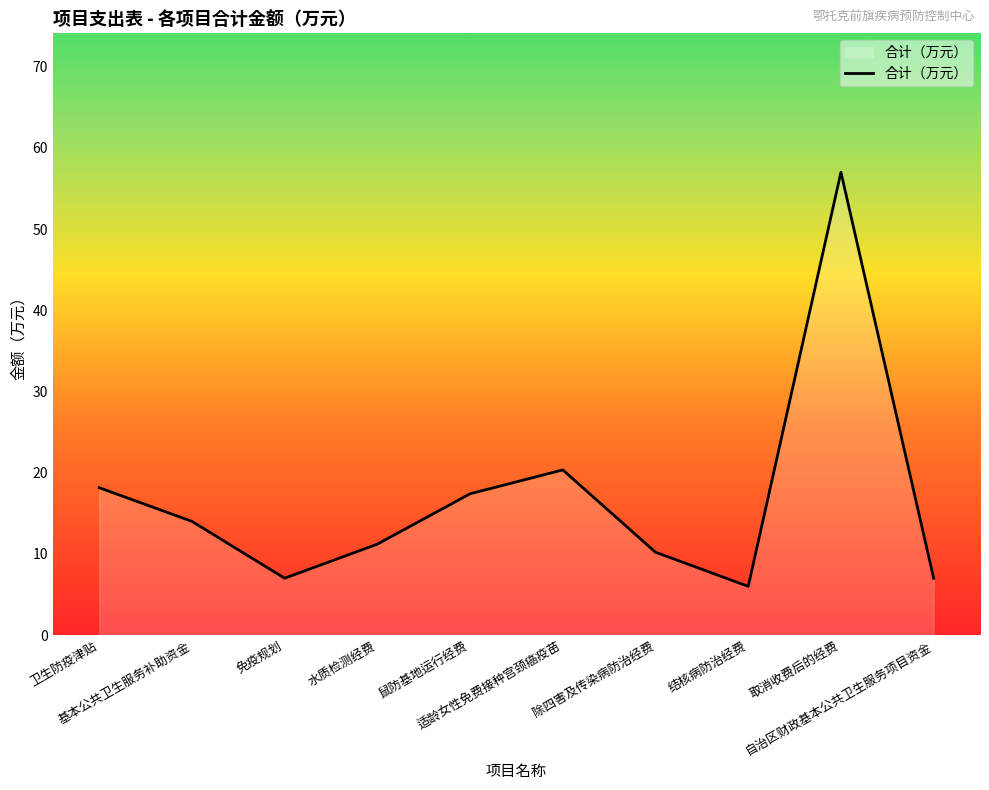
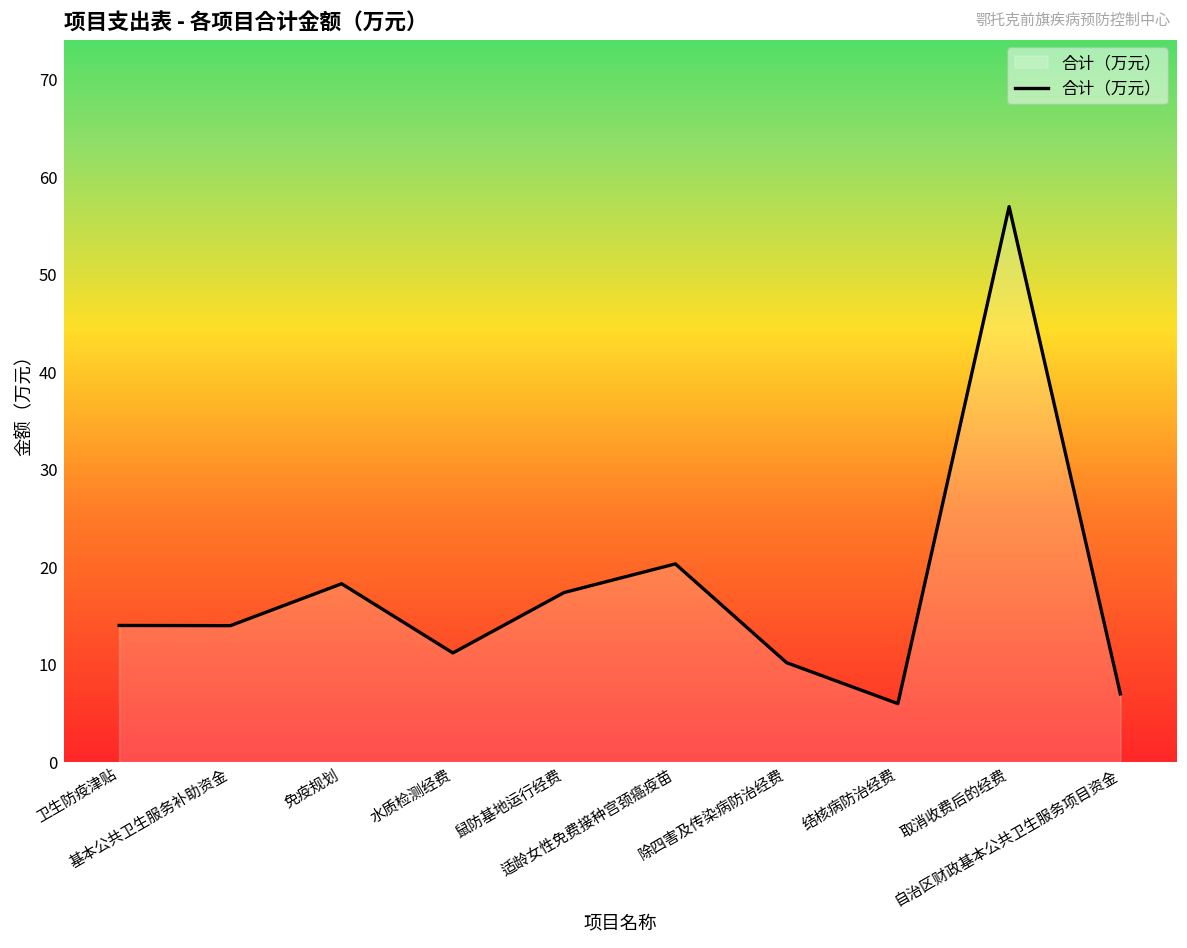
卫生防疫津贴: 18 -> 14
免疫规划: 7 -> 18
